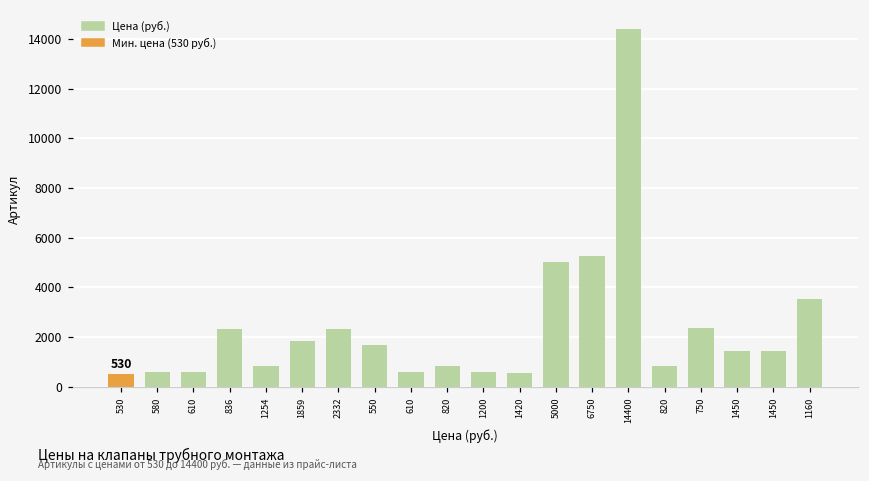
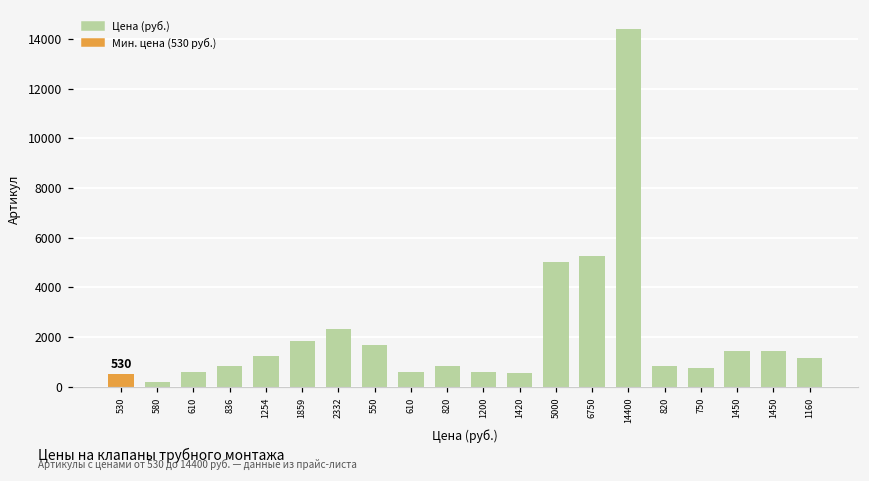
580: 600 -> 200
836: 2300 -> 800
1254: 800 -> 1300
750: 2300 -> 800
1160: 3500 -> 1200
